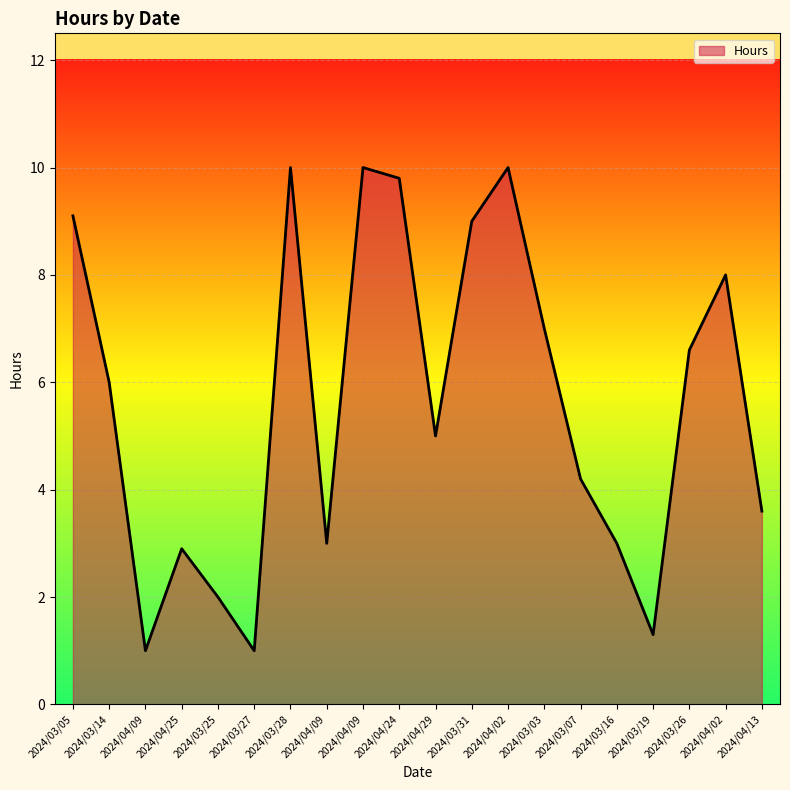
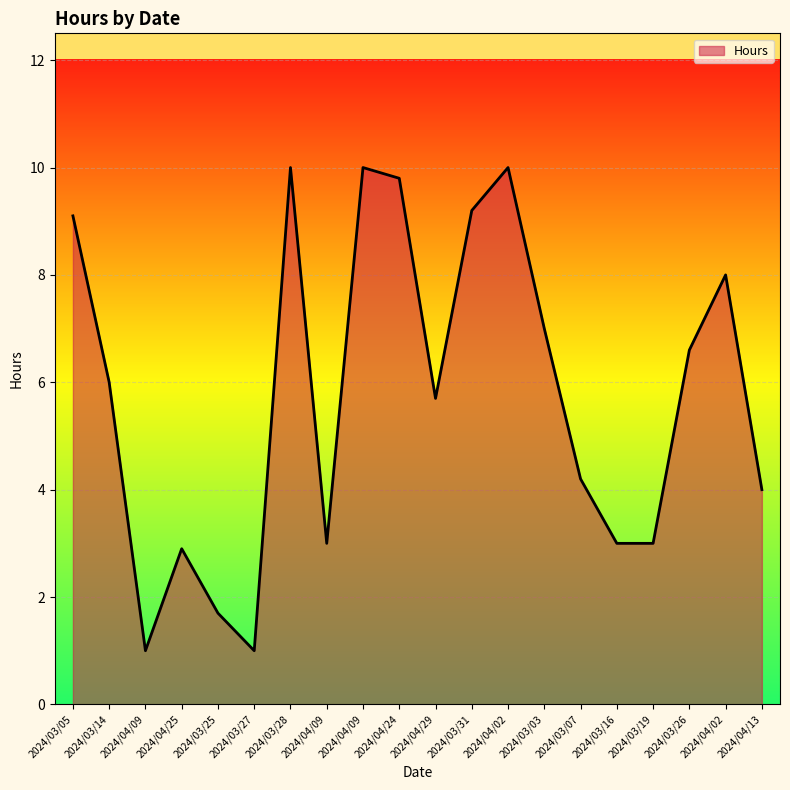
2024/03/25: 2.0 -> 1.7
2024/04/29: 5.0 -> 5.7
2024/03/31: 9.0 -> 9.2
2024/03/19: 1.3 -> 3.0
2024/04/13: 3.6 -> 4.0
